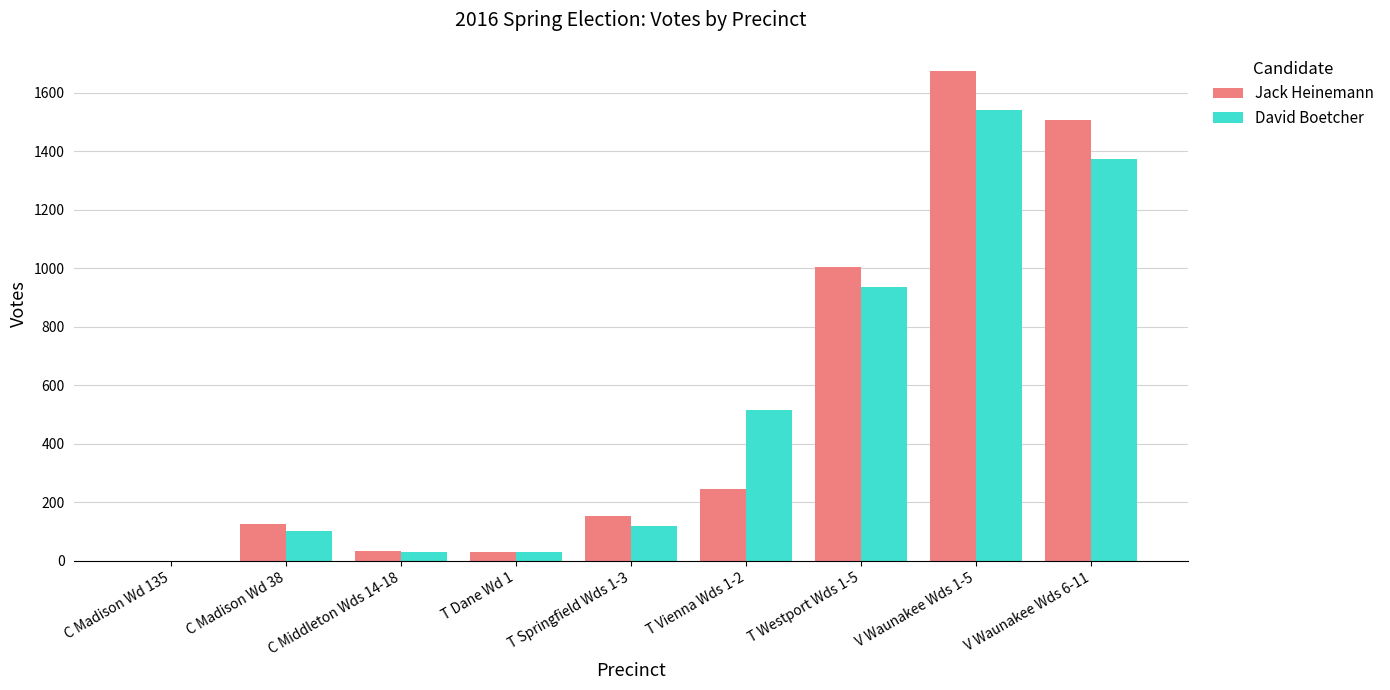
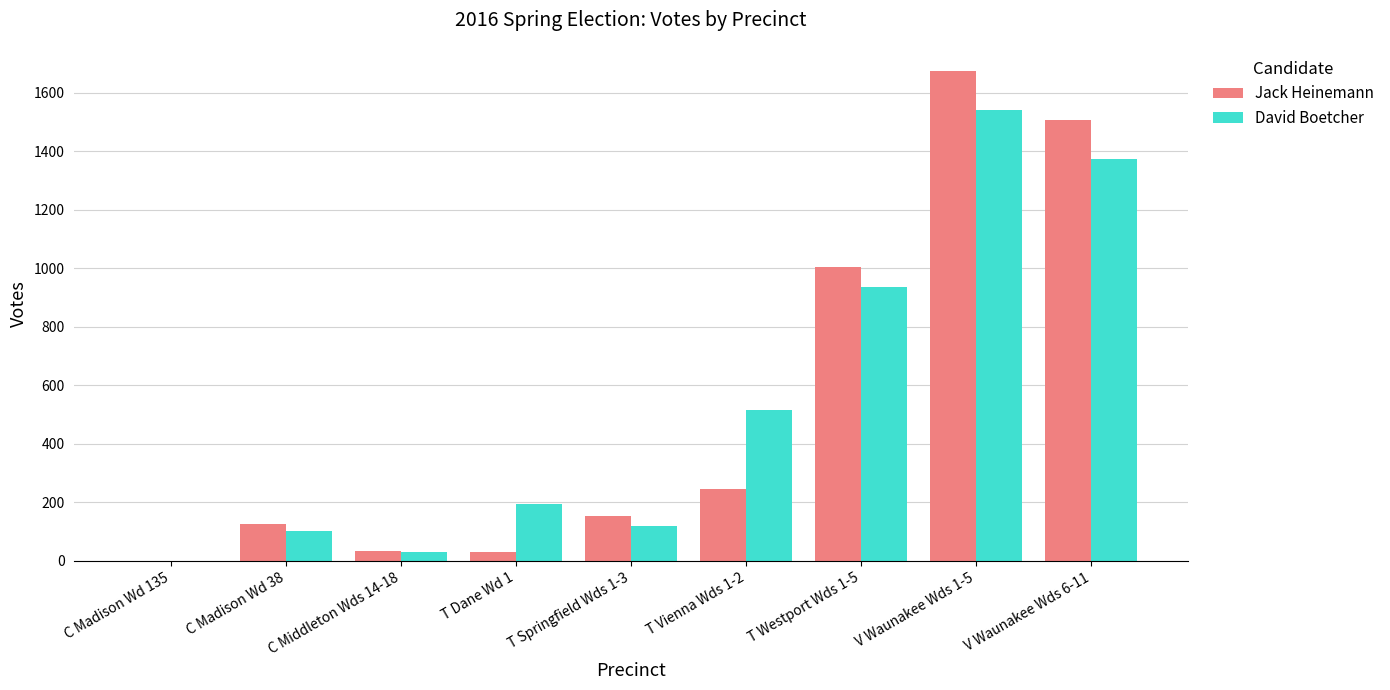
David Boetcher, T Dane Wd 1: 30 -> 190
